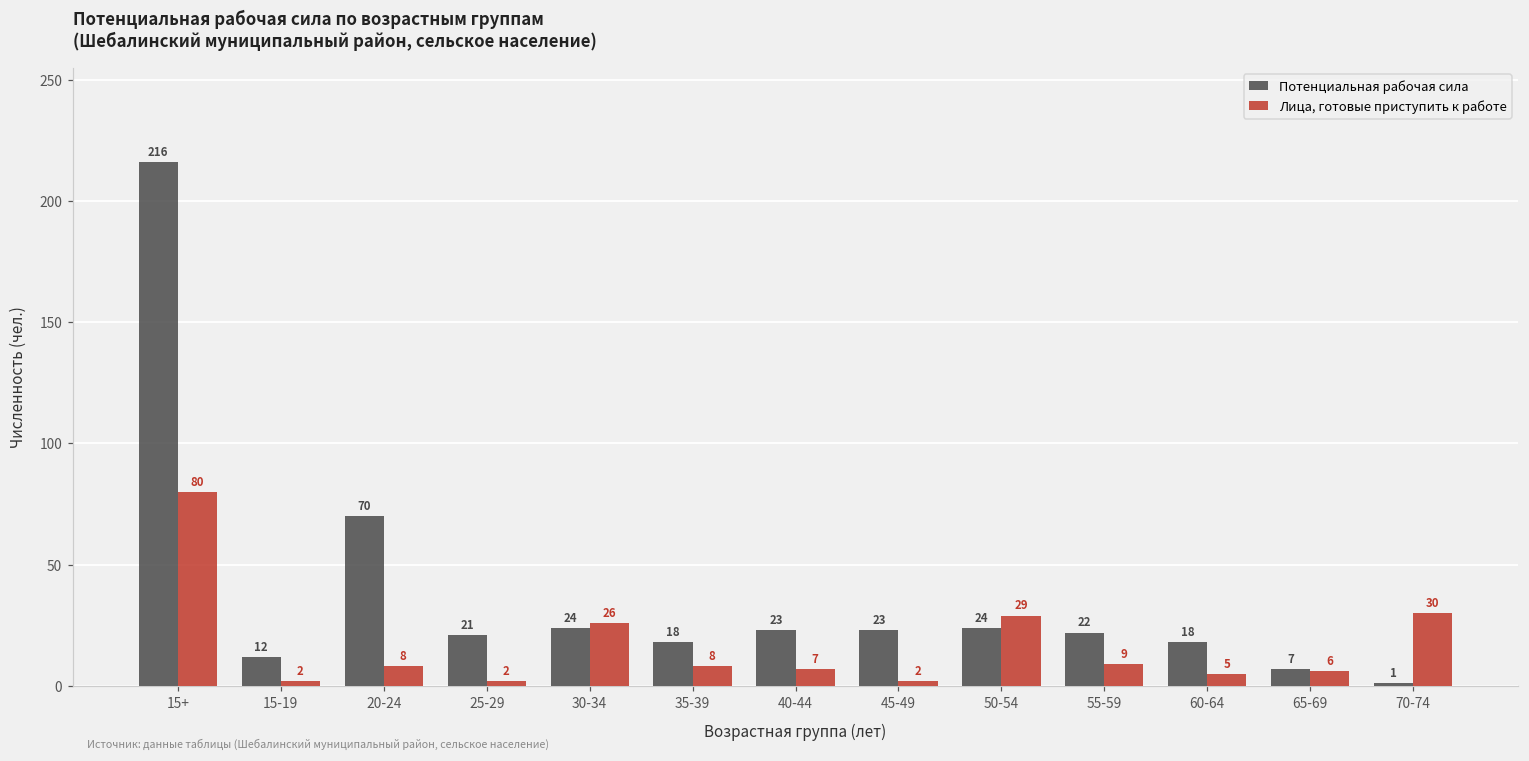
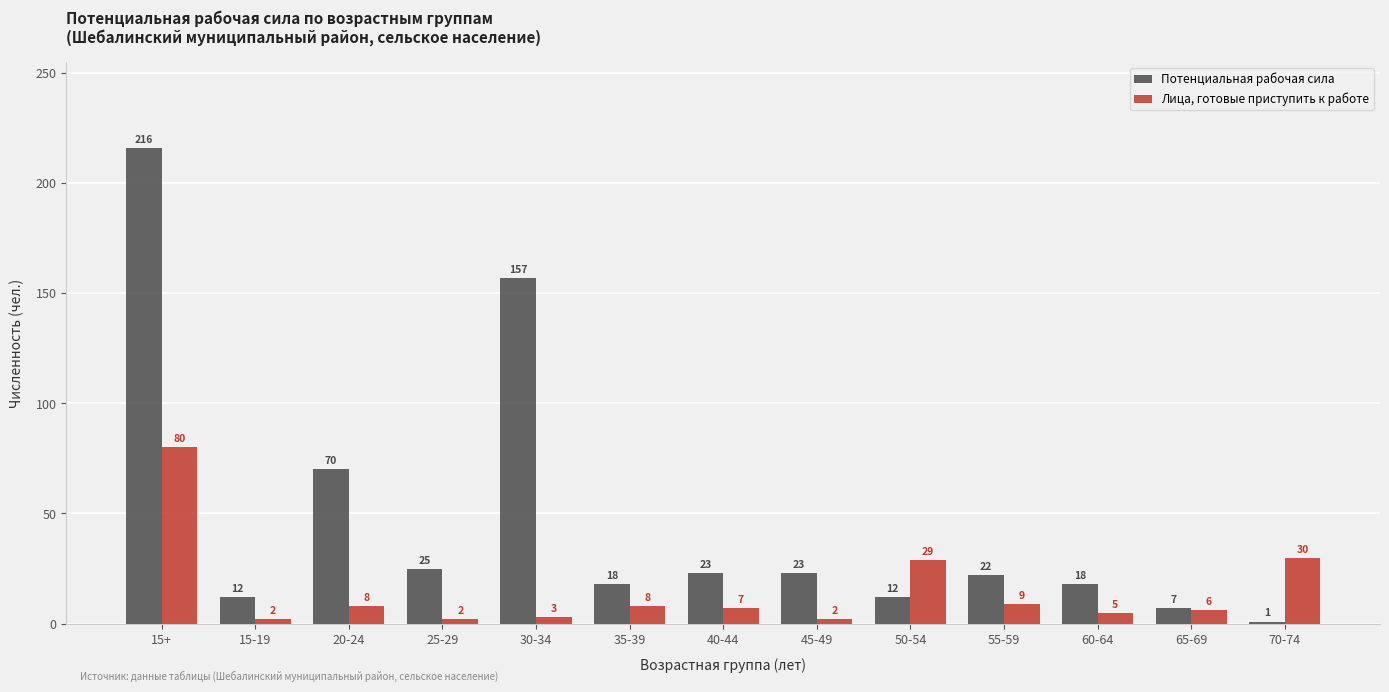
Потенциальная рабочая сила, 25-29: 21 -> 25
Потенциальная рабочая сила, 30-34: 24 -> 157
Лица, готовые приступить к работе, 30-34: 26 -> 3
Потенциальная рабочая сила, 50-54: 24 -> 12
